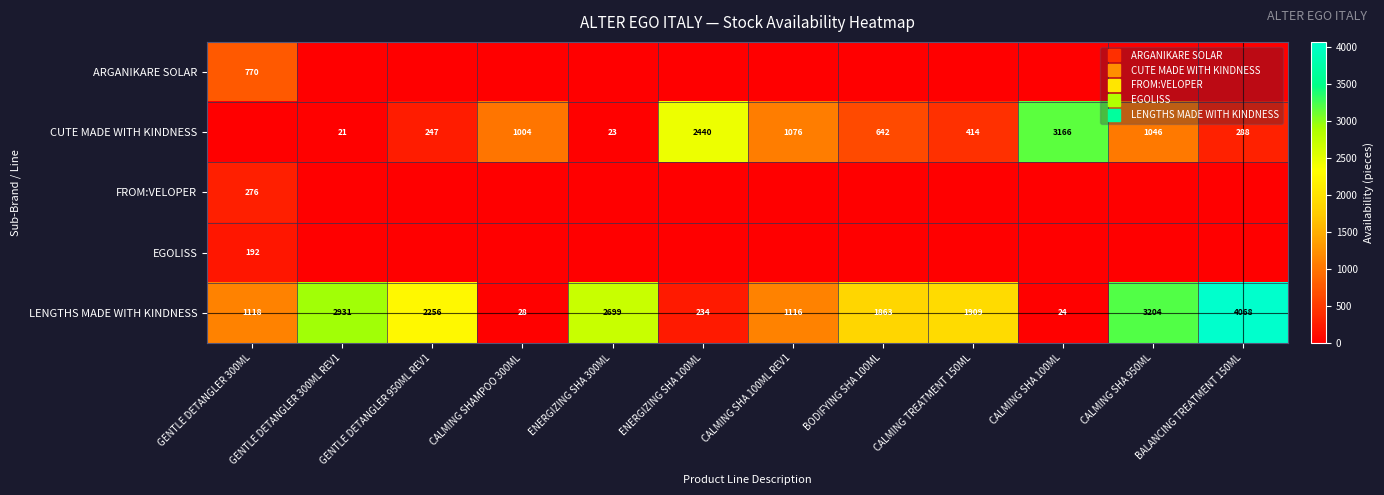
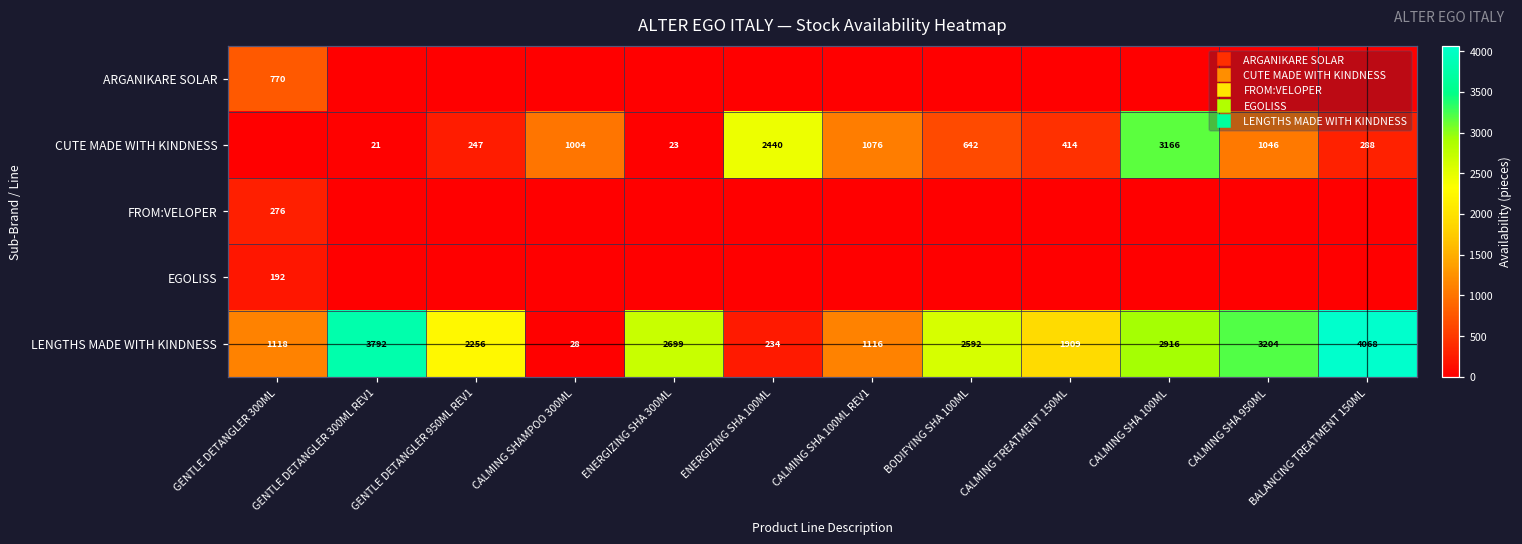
LENGTHS MADE WITH KINDNESS, GENTLE DETANGLER 300ML REV1: 2931 -> 3792
LENGTHS MADE WITH KINDNESS, BODIFYING SHA 100ML: 1863 -> 2592
LENGTHS MADE WITH KINDNESS, CALMING SHA 100ML: 24 -> 2916
